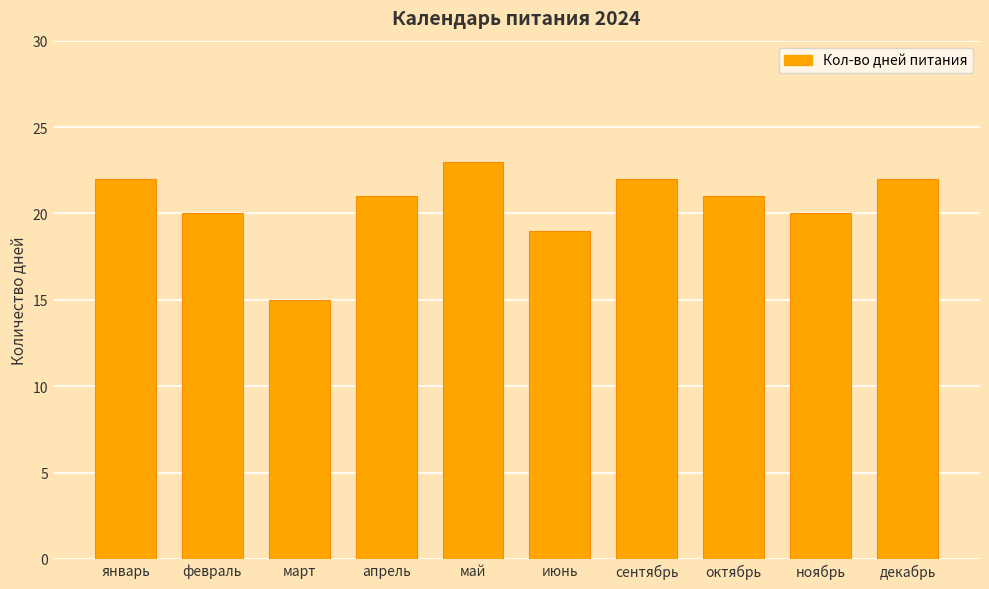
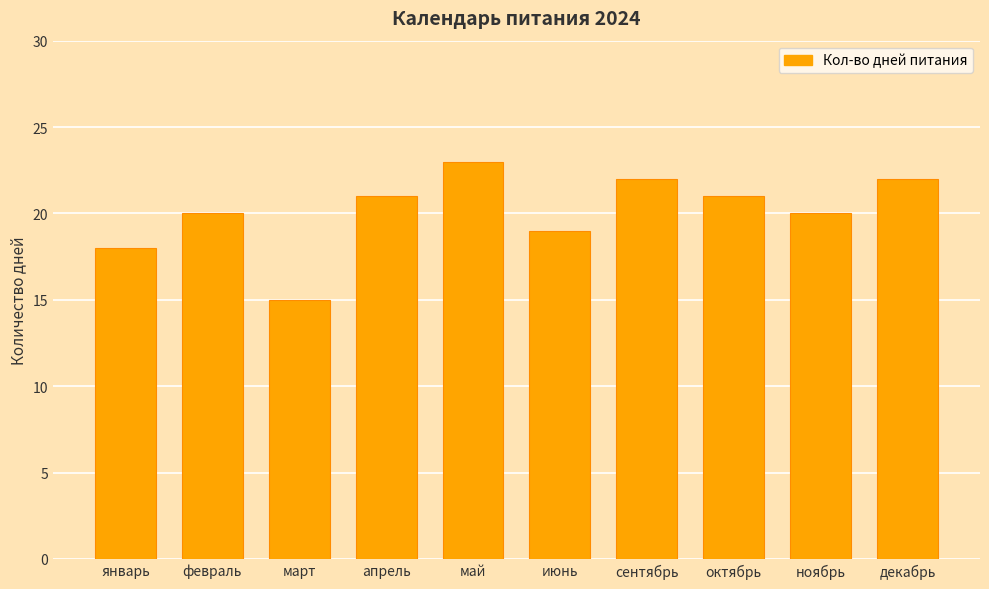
январь: 22 -> 18
